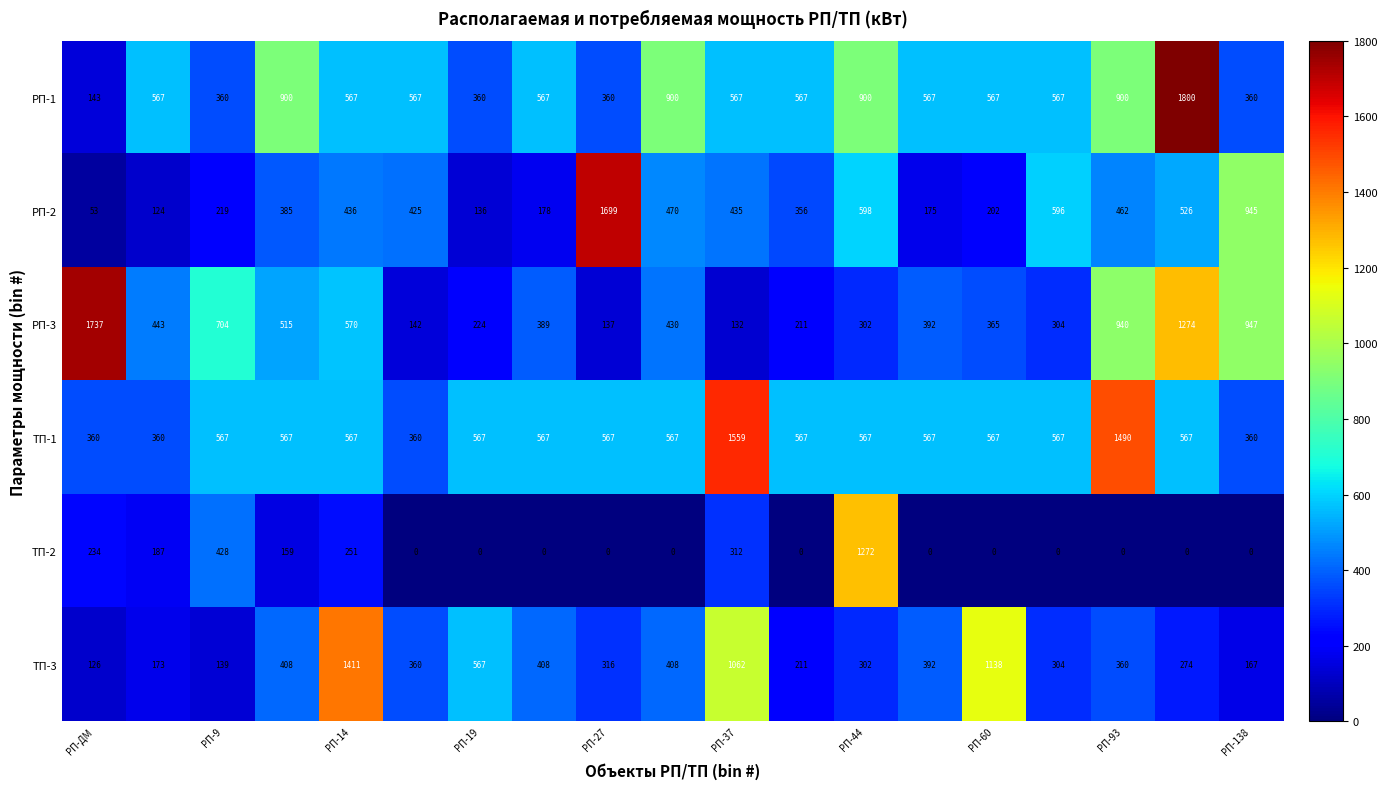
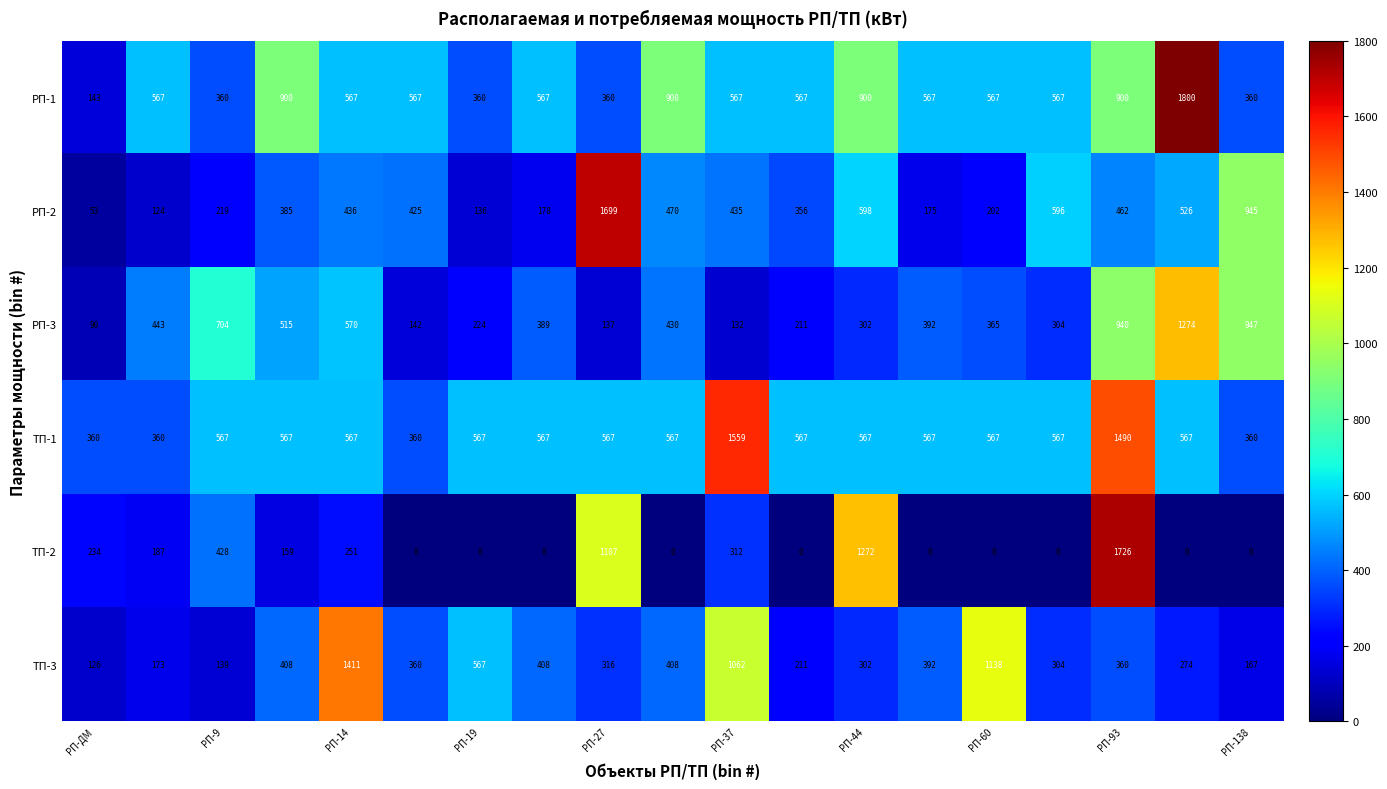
РП-3, РП-ДМ: 1737 -> 90
ТП-2, РП-27: 0 -> 1107
ТП-2, РП-93: 0 -> 1726
